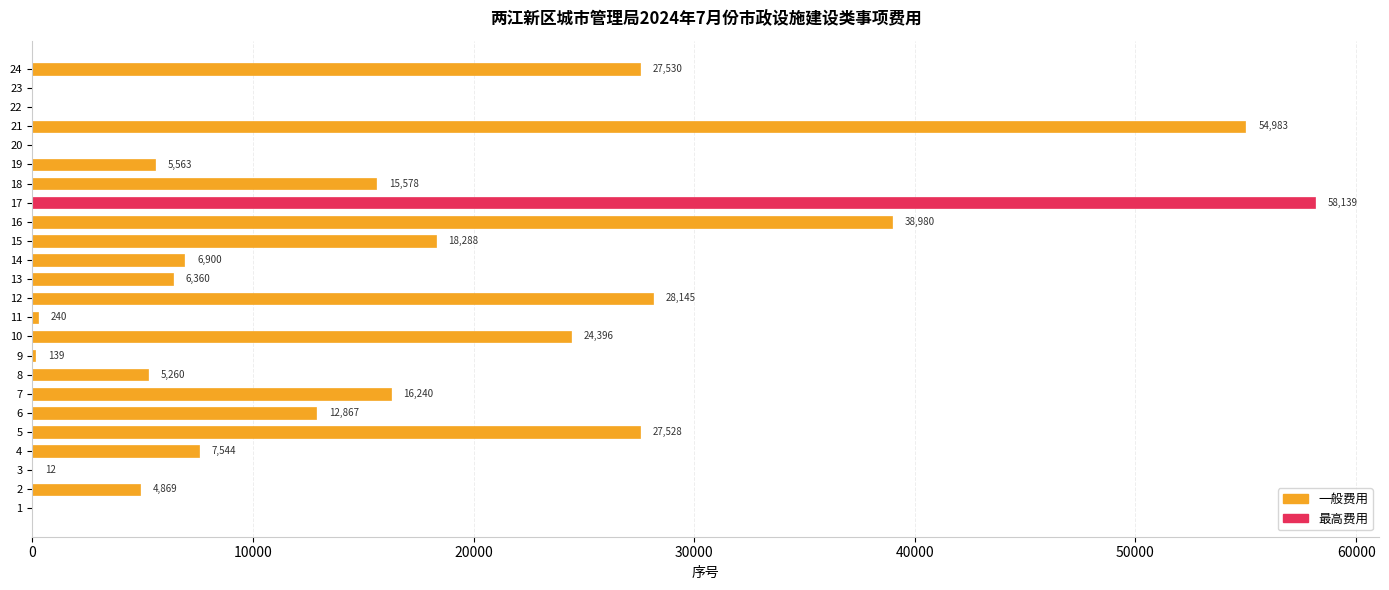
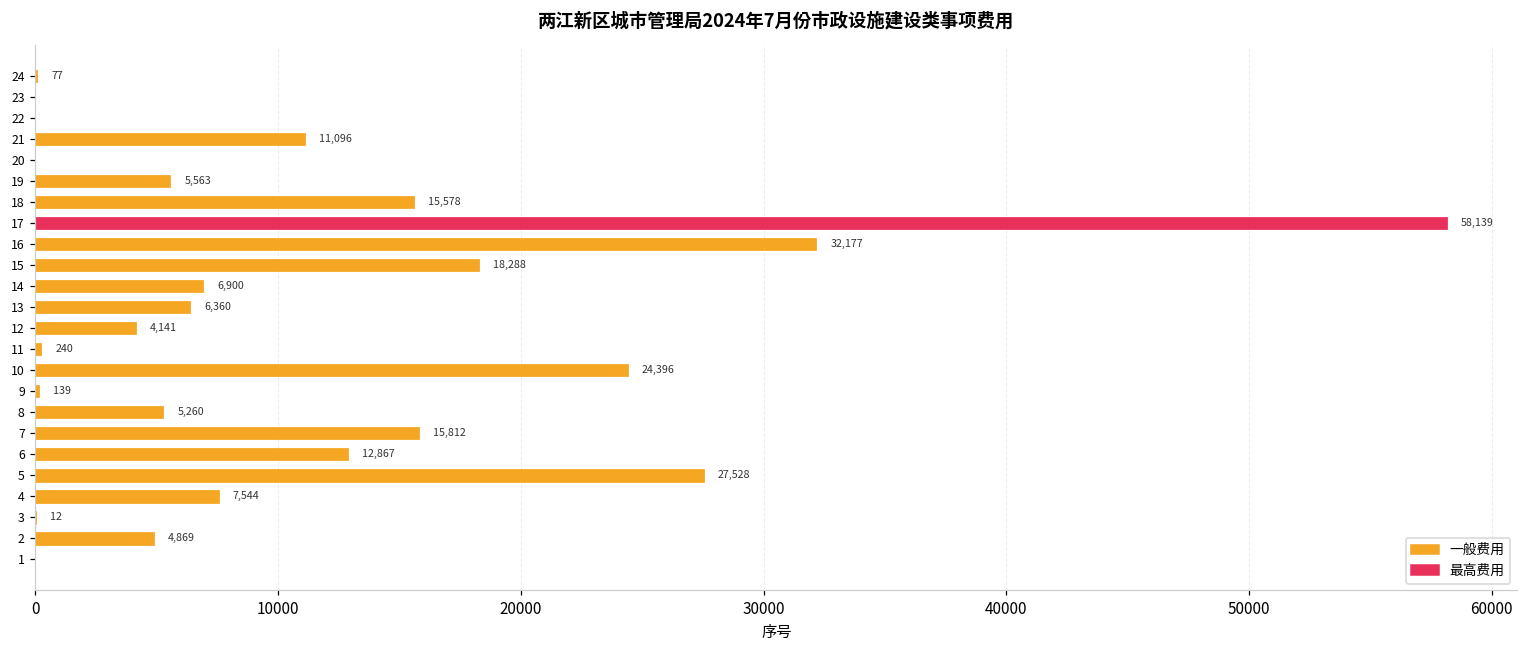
24: 27,530 -> 77
21: 54,983 -> 11,096
16: 38,980 -> 32,177
12: 28,145 -> 4,141
7: 16,240 -> 15,812
